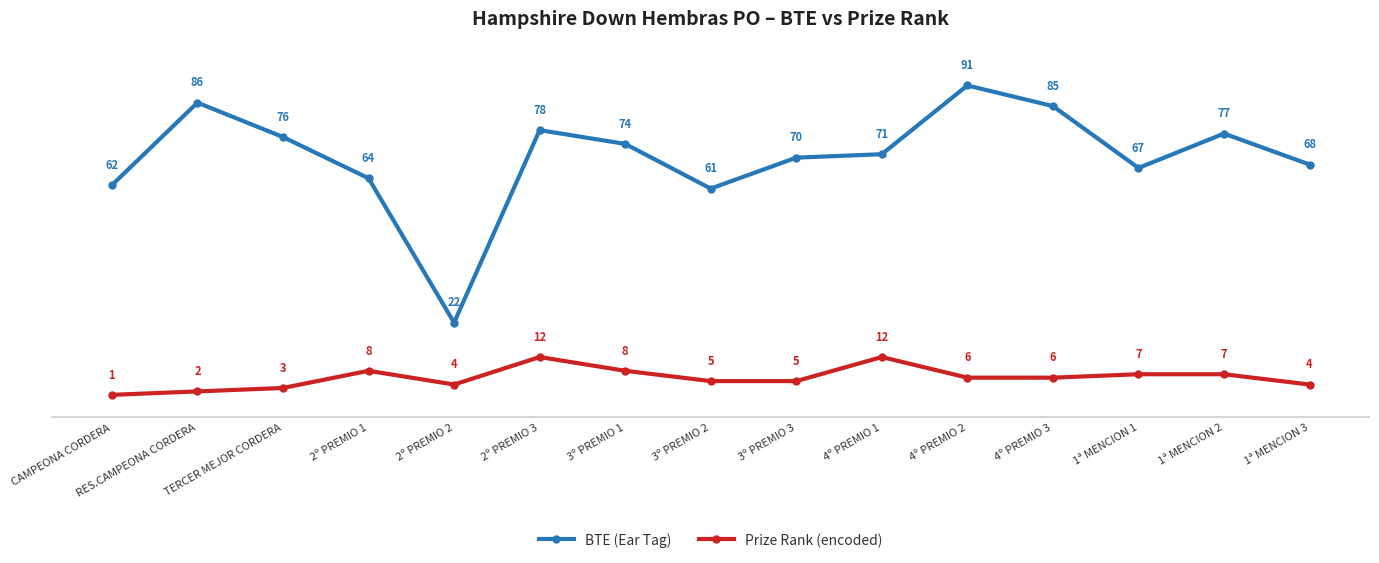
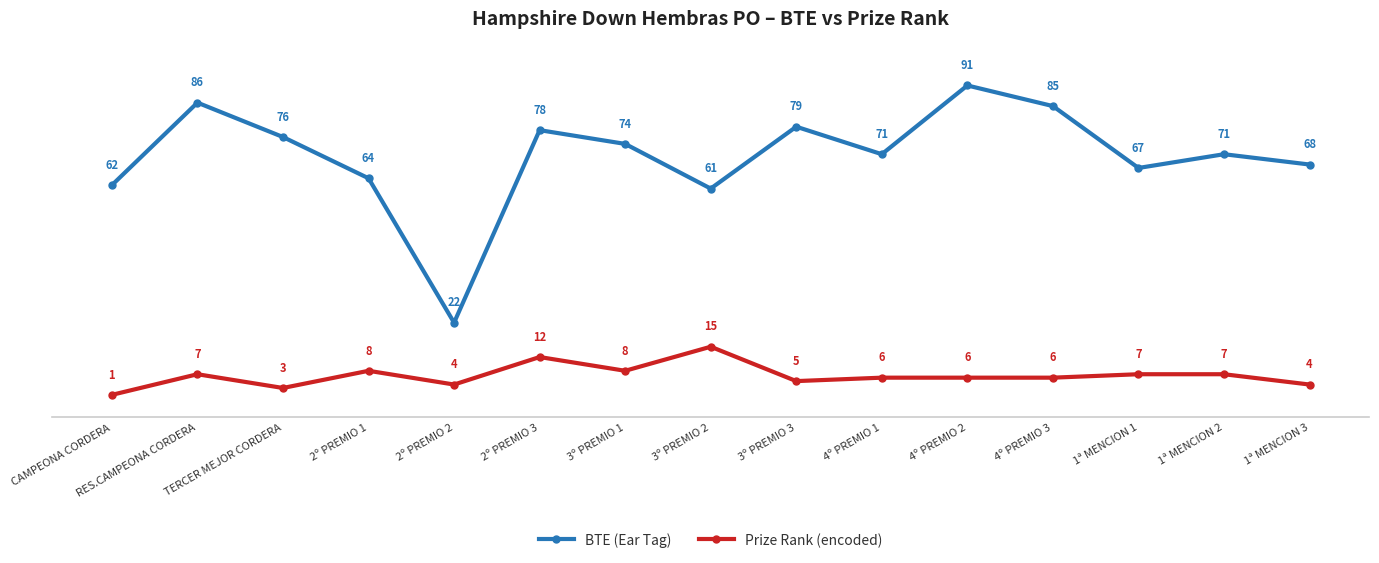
Prize Rank (encoded), RES.CAMPEONA CORDERA: 2 -> 7
Prize Rank (encoded), 3º PREMIO 2: 5 -> 15
BTE (Ear Tag), 3º PREMIO 3: 70 -> 79
Prize Rank (encoded), 4º PREMIO 1: 12 -> 6
BTE (Ear Tag), 1ª MENCION 2: 77 -> 71
